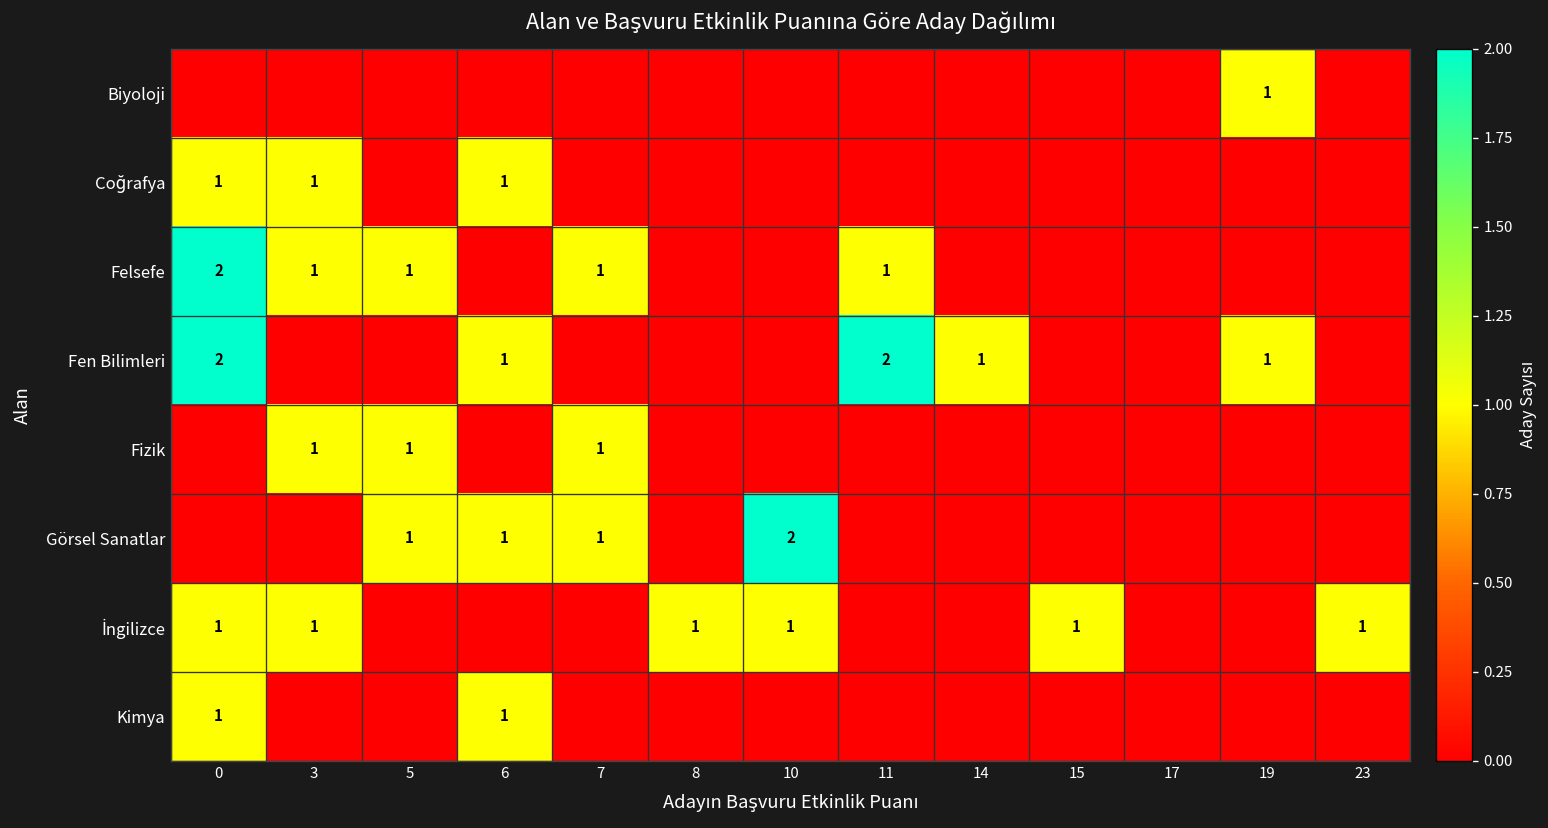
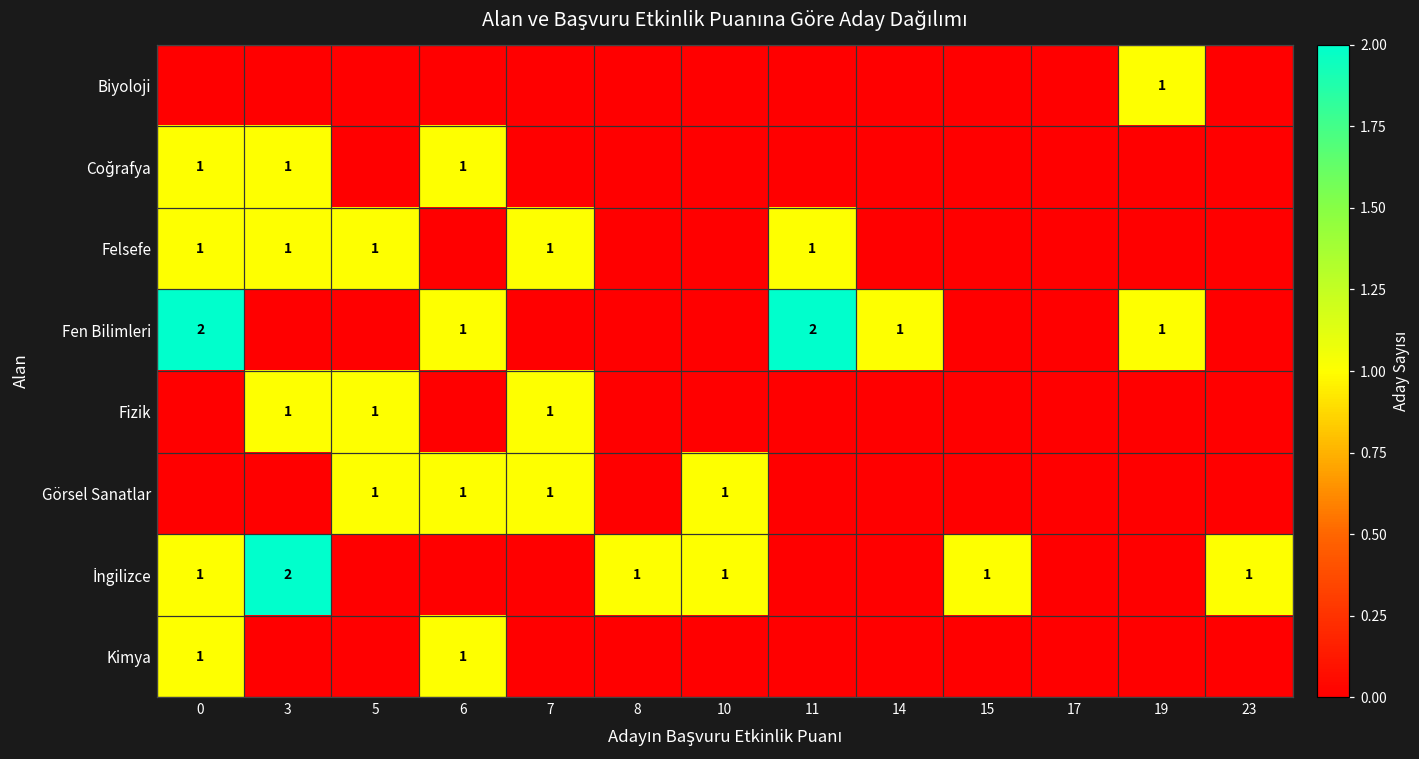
Felsefe, 0: 2 -> 1
Görsel Sanatlar, 10: 2 -> 1
İngilizce, 3: 1 -> 2
